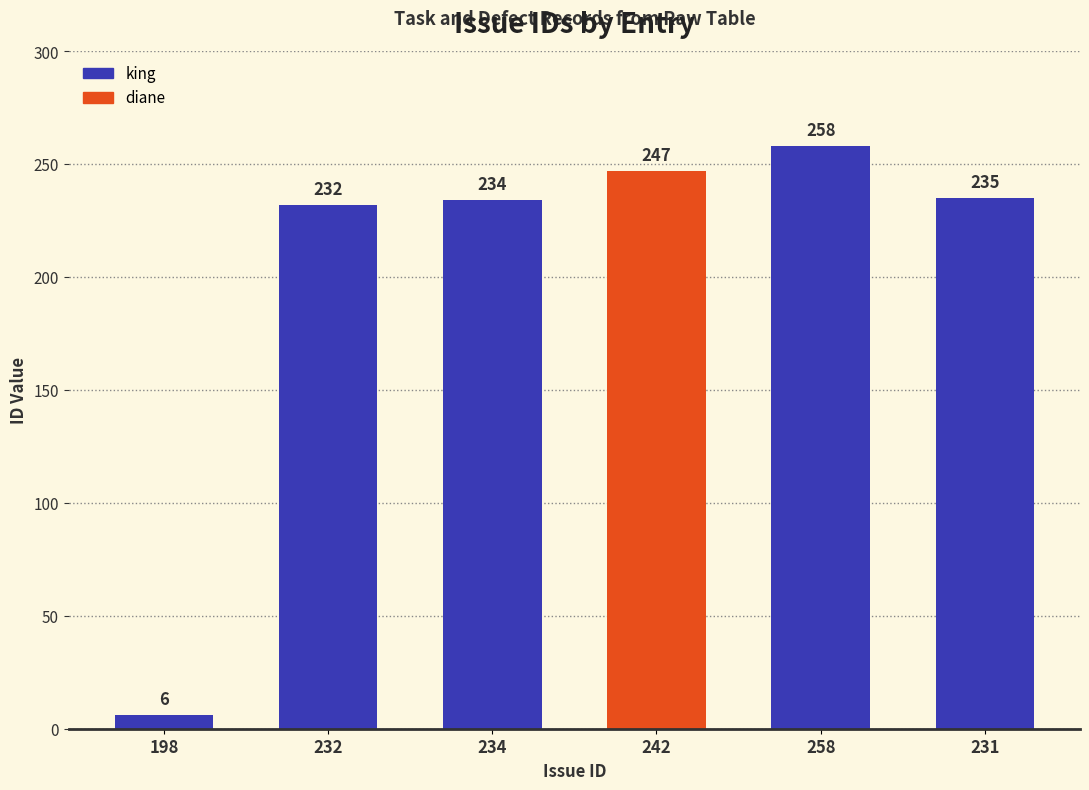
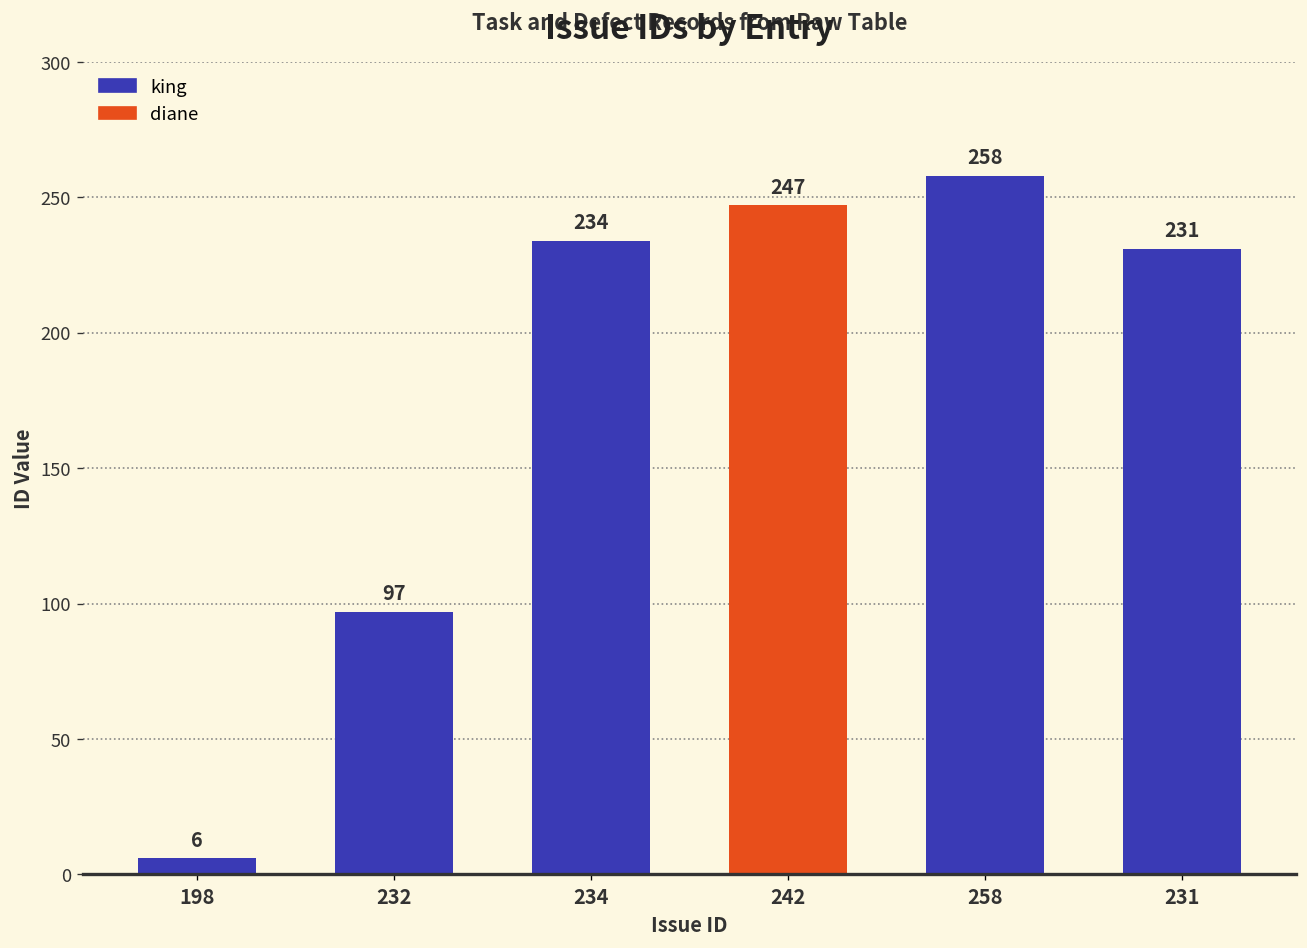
232: 232 -> 97
231: 235 -> 231
